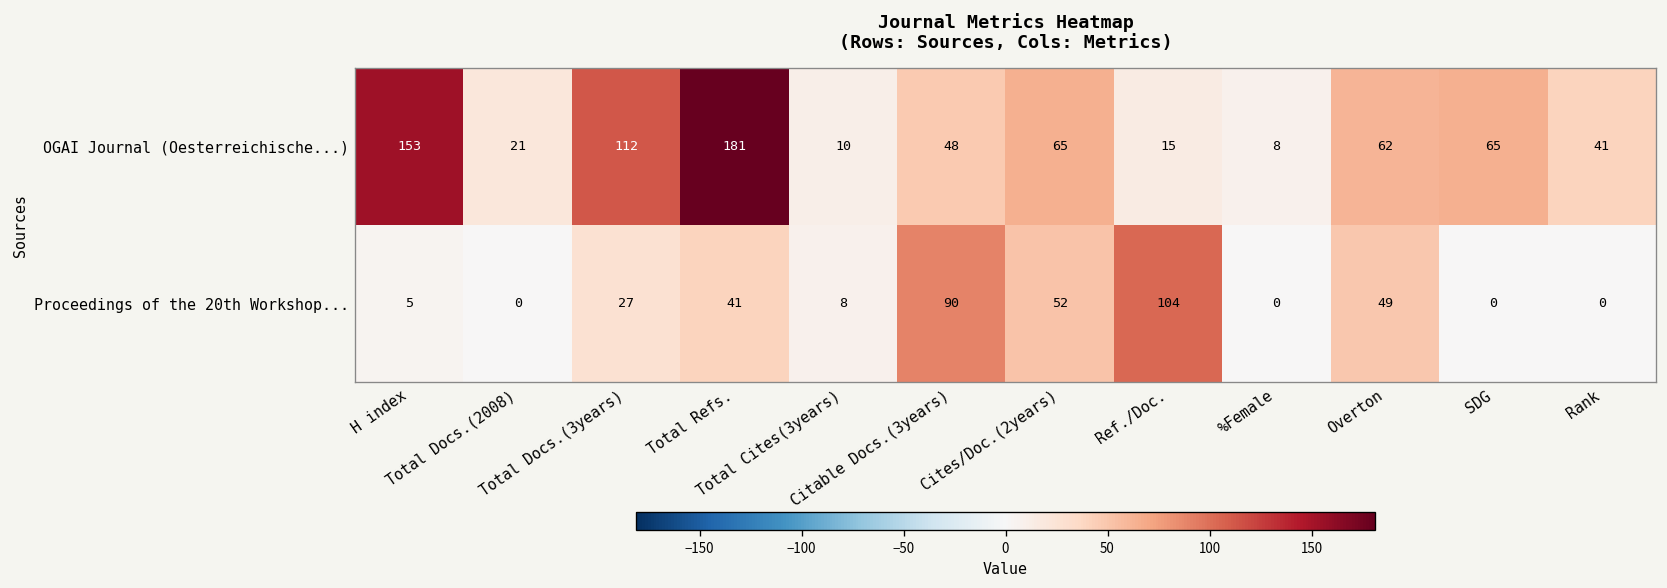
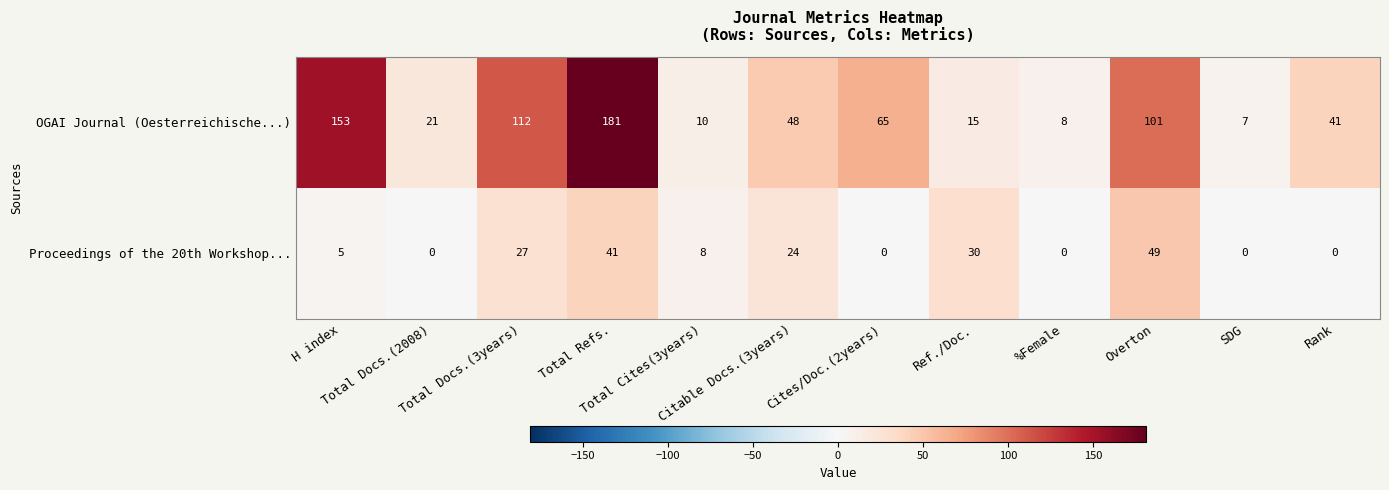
OGAI Journal (Oesterreichische...), Overton: 62 -> 101
OGAI Journal (Oesterreichische...), SDG: 65 -> 7
Proceedings of the 20th Workshop..., Citable Docs.(3years): 90 -> 24
Proceedings of the 20th Workshop..., Cites/Doc.(2years): 52 -> 0
Proceedings of the 20th Workshop..., Ref./Doc.: 104 -> 30
